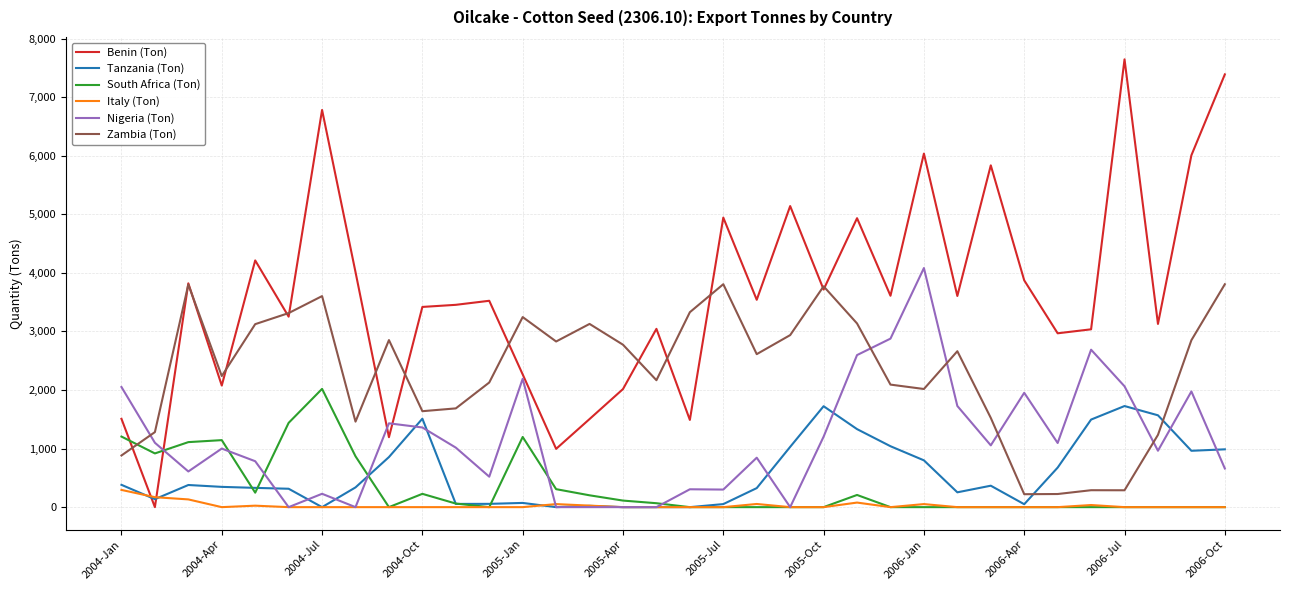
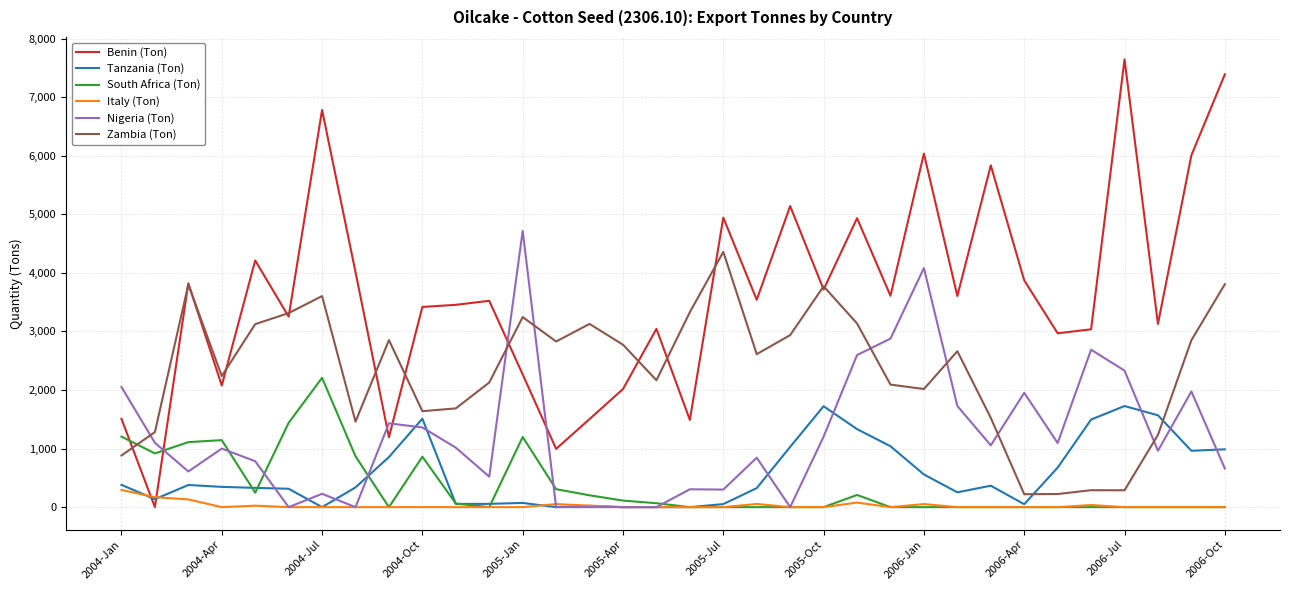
South Africa (Ton), 2004-Jul: 2,000 -> 2,200
South Africa (Ton), 2004-Oct: 200 -> 900
Nigeria (Ton), 2005-Jan: 2,200 -> 4,700
Zambia (Ton), 2005-Jul: 3,800 -> 4,400
Tanzania (Ton), 2006-Jan: 800 -> 600
Nigeria (Ton), 2006-Jul: 2,100 -> 2,300
